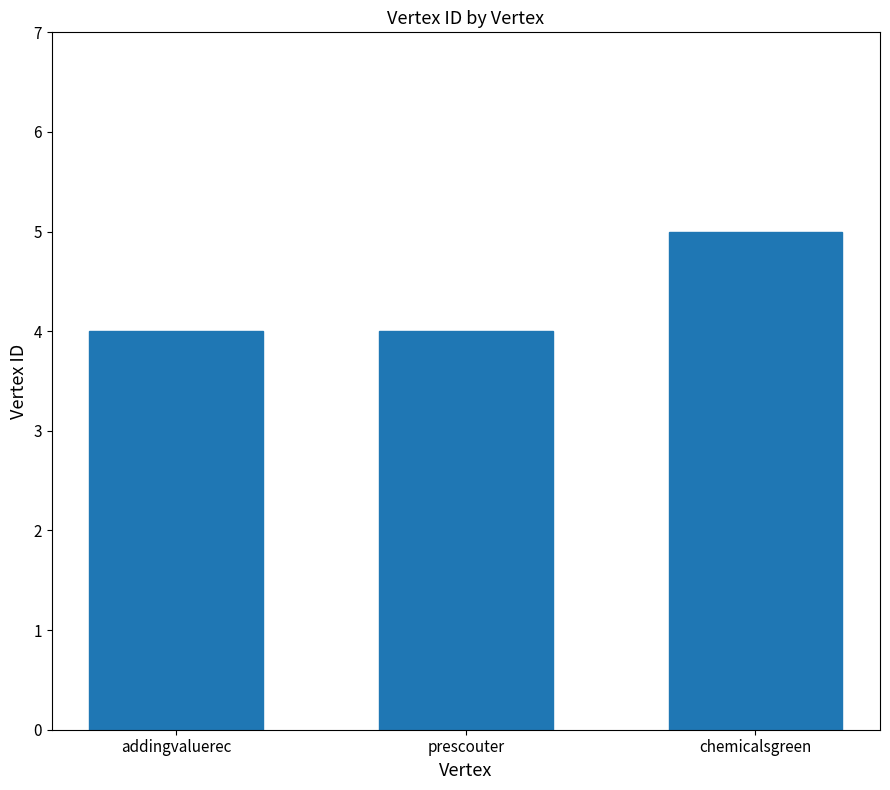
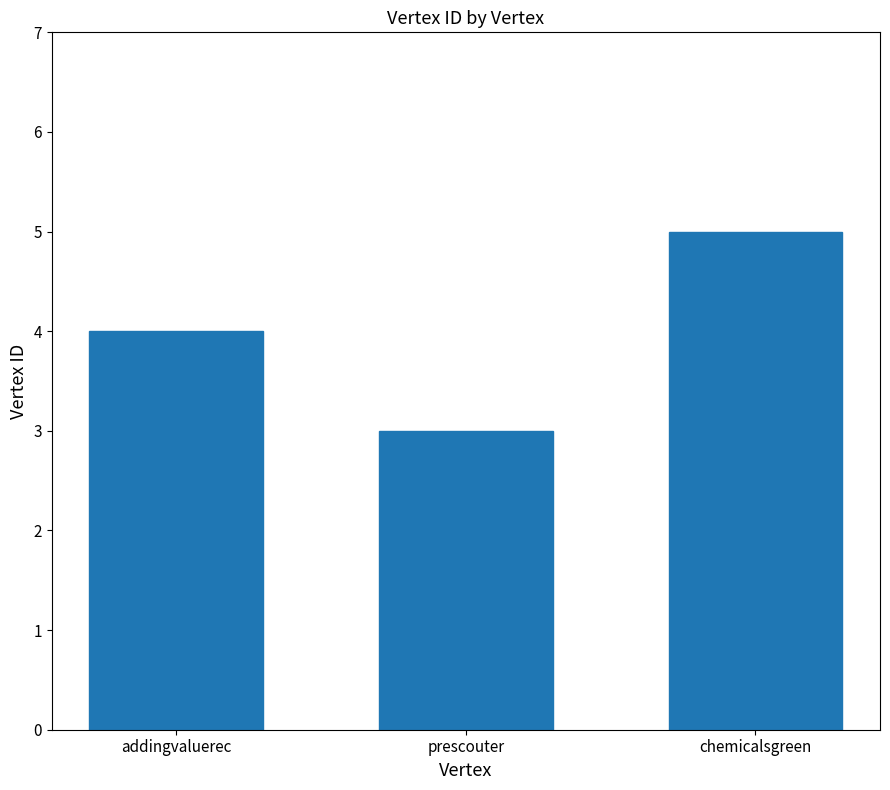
prescouter: 4 -> 3
